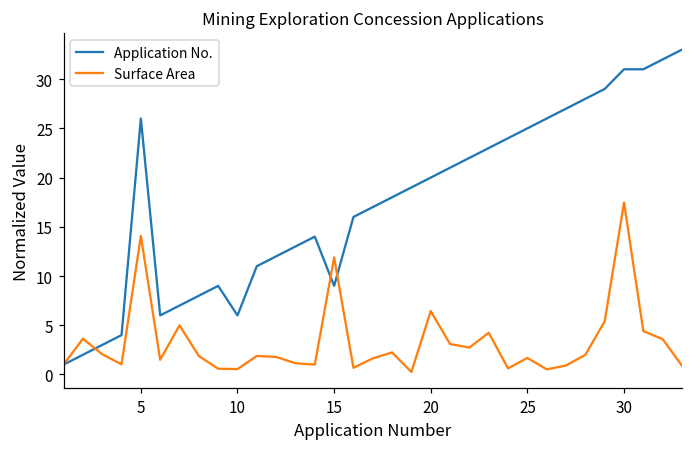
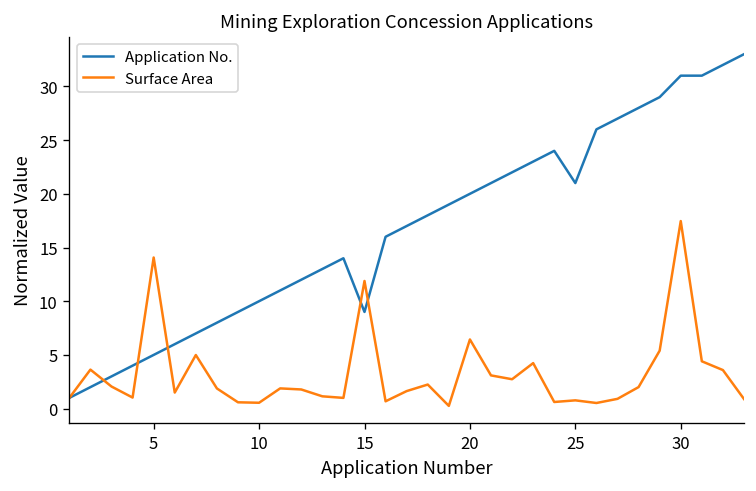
Application No., 5: 26 -> 5
Application No., 10: 6 -> 10
Application No., 25: 25 -> 21
Surface Area, 25: 2 -> 1
